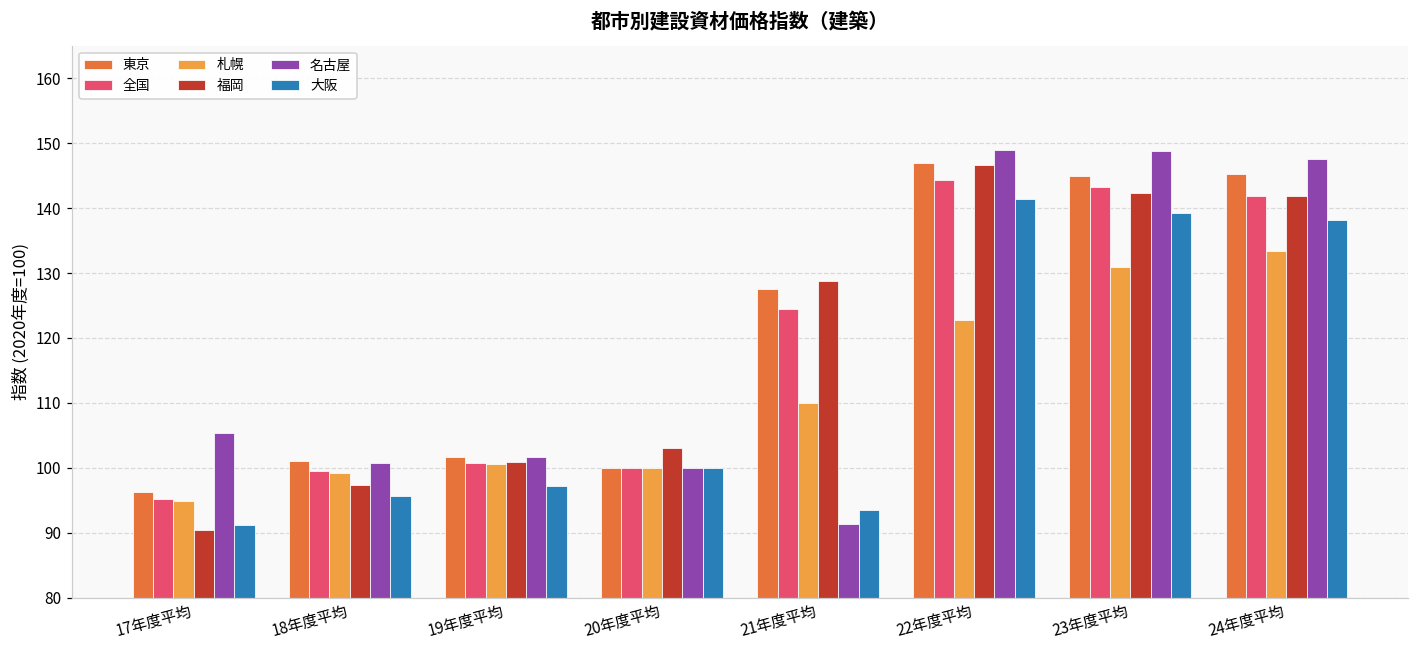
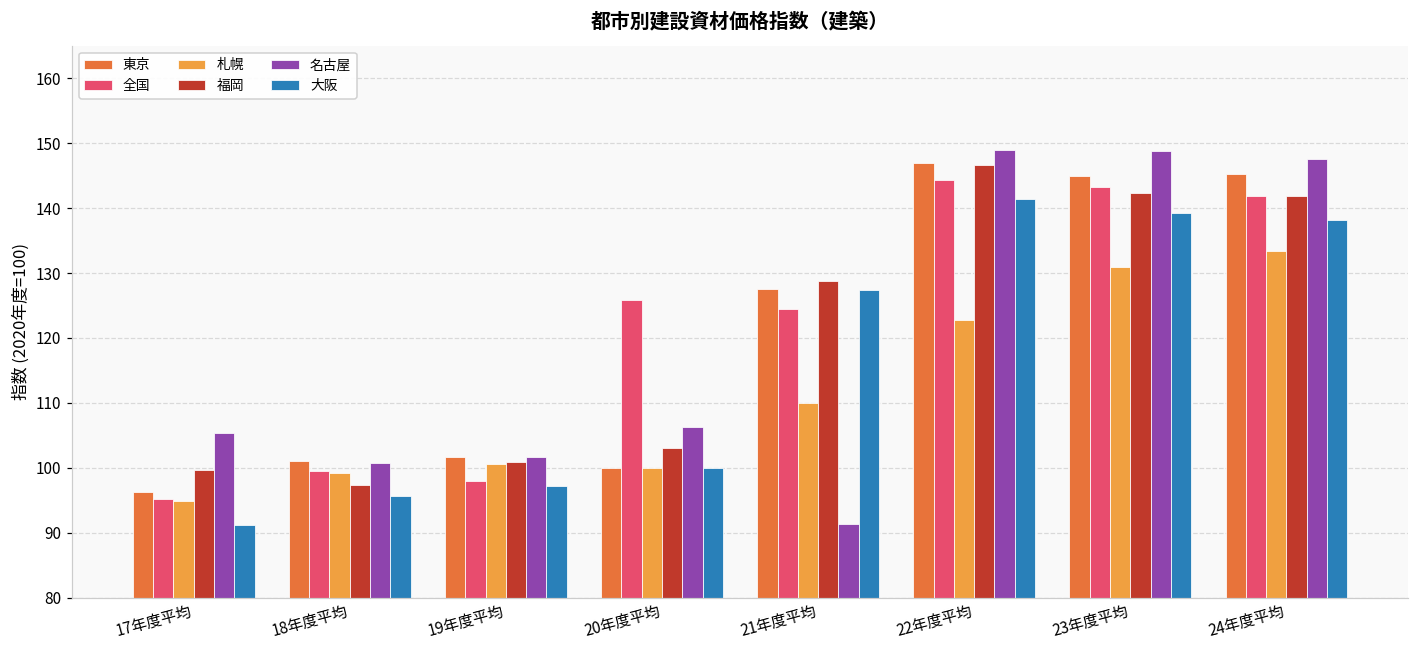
福岡, 17年度平均: 90 -> 100
全国, 19年度平均: 101 -> 98
全国, 20年度平均: 100 -> 126
名古屋, 20年度平均: 100 -> 106
大阪, 21年度平均: 94 -> 127
